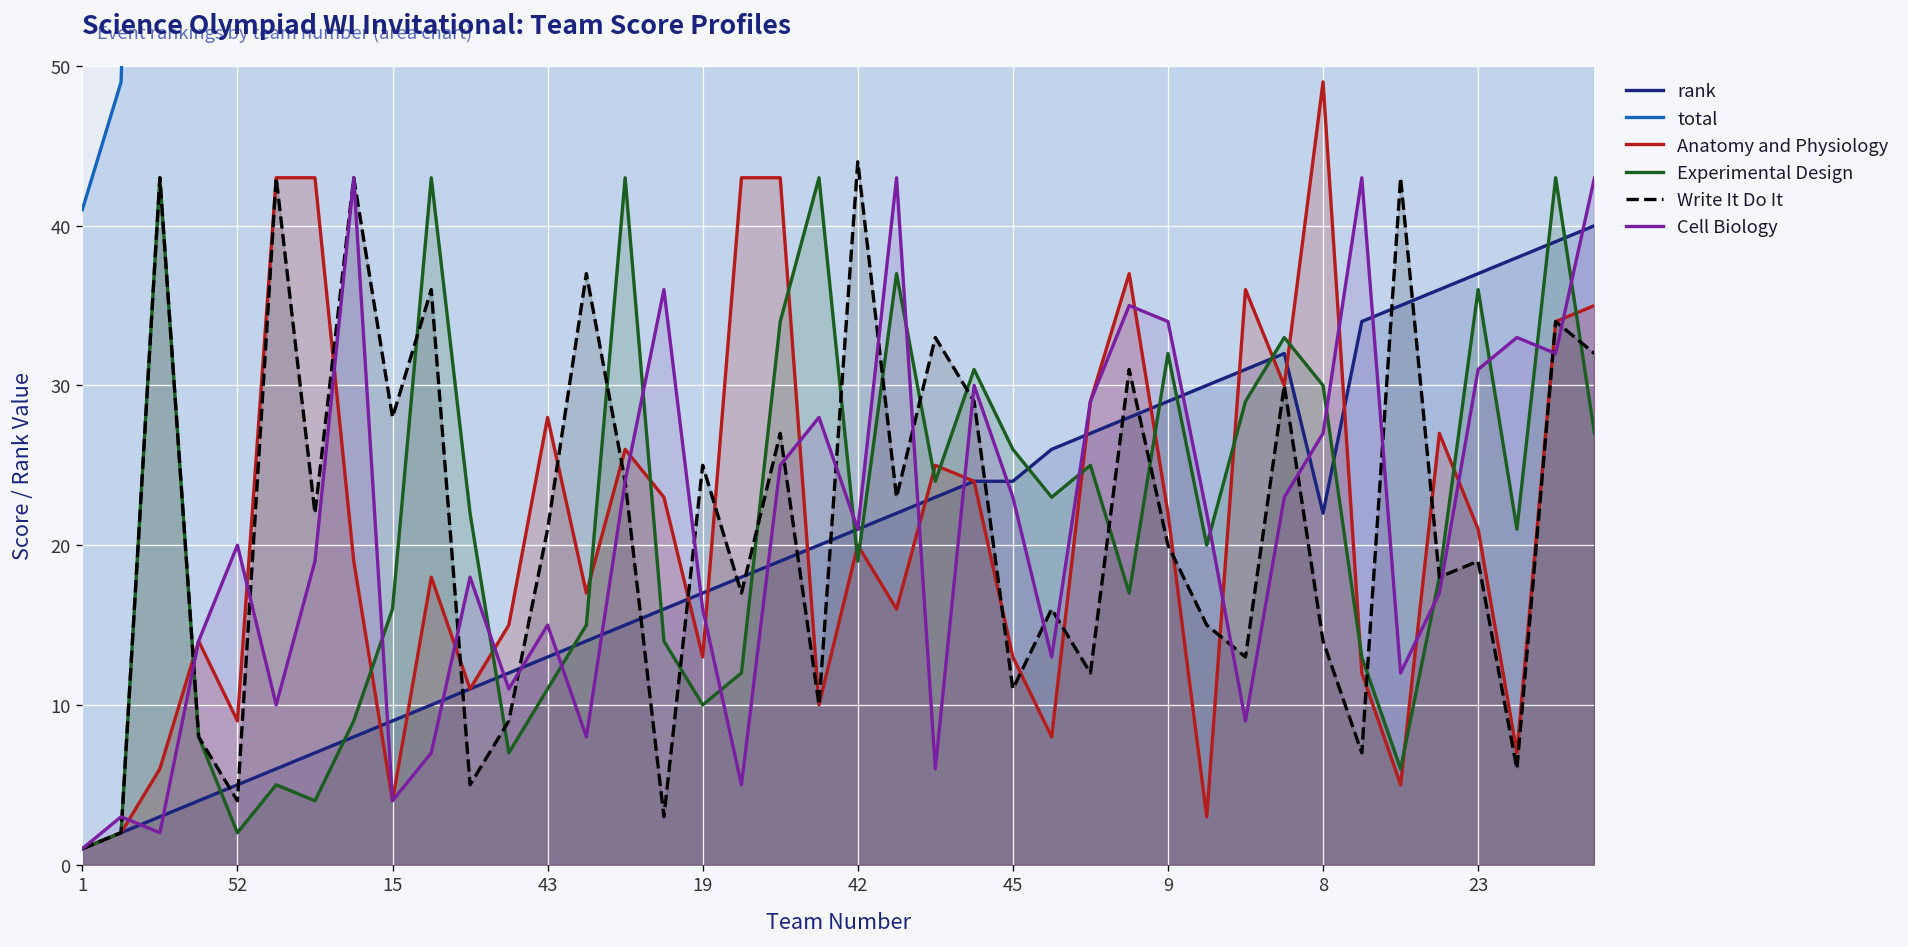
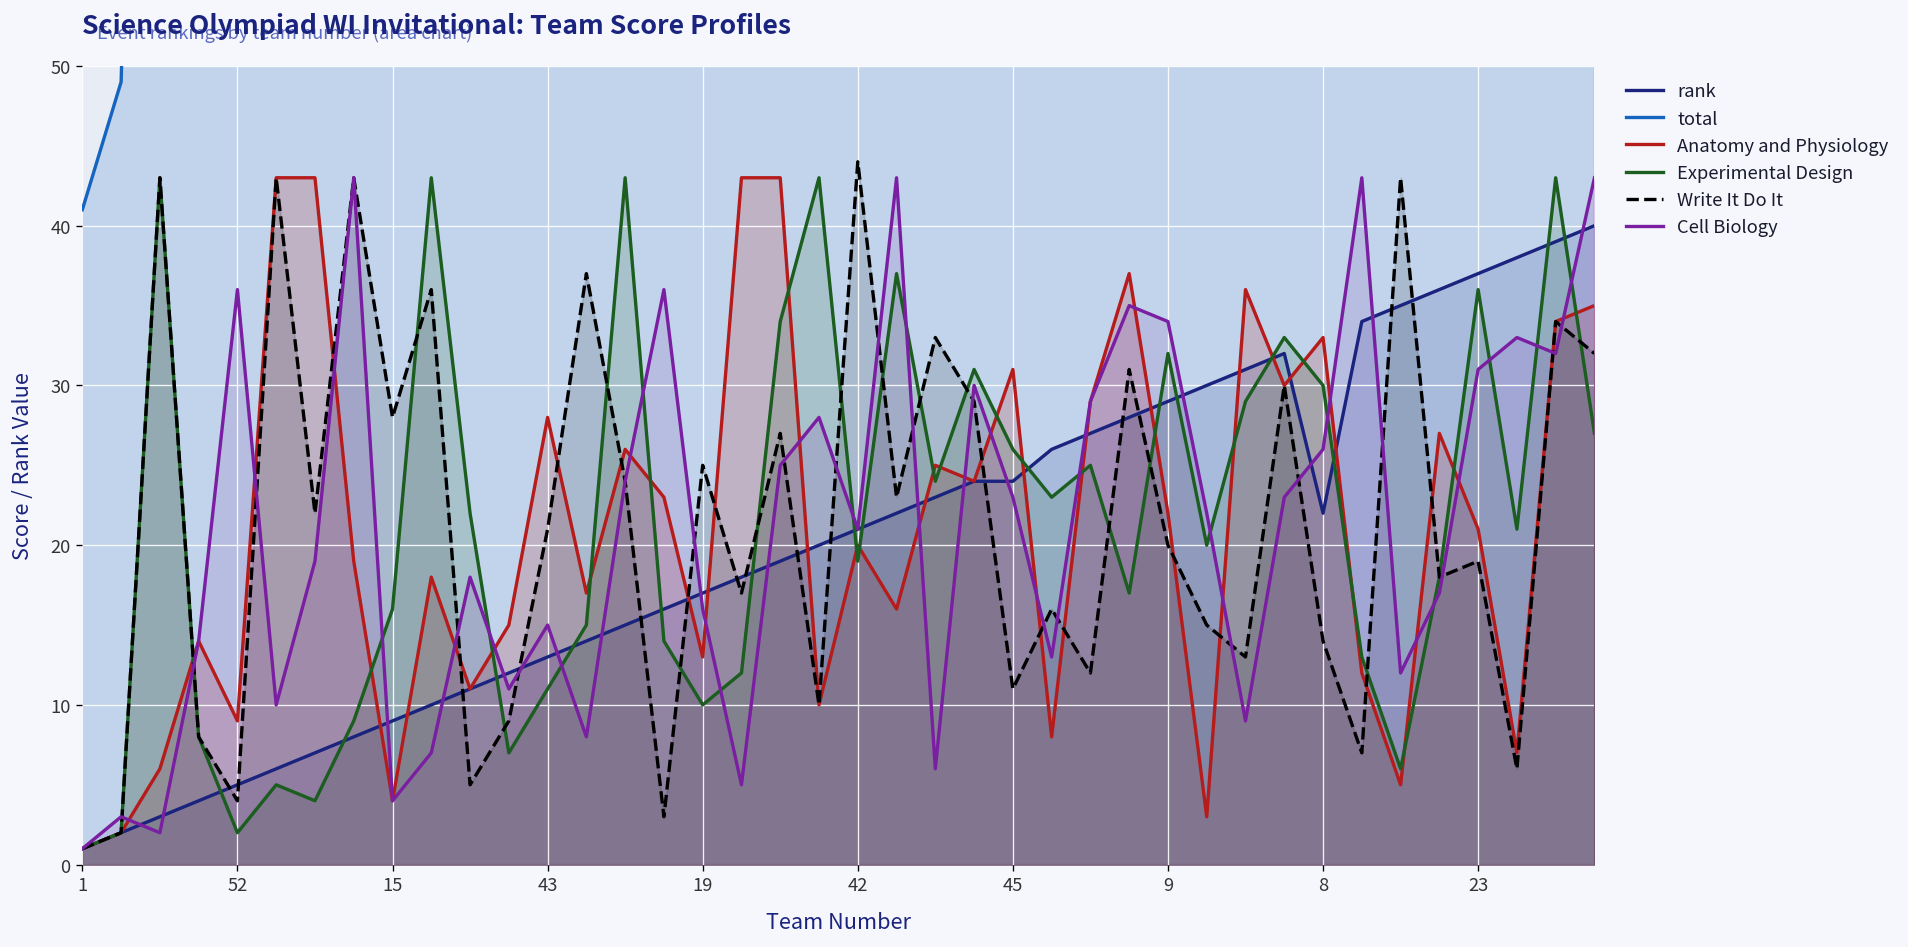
Cell Biology, 52: 20 -> 36
Anatomy and Physiology, 45: 13 -> 31
Anatomy and Physiology, 8: 49 -> 33
Cell Biology, 8: 27 -> 26
